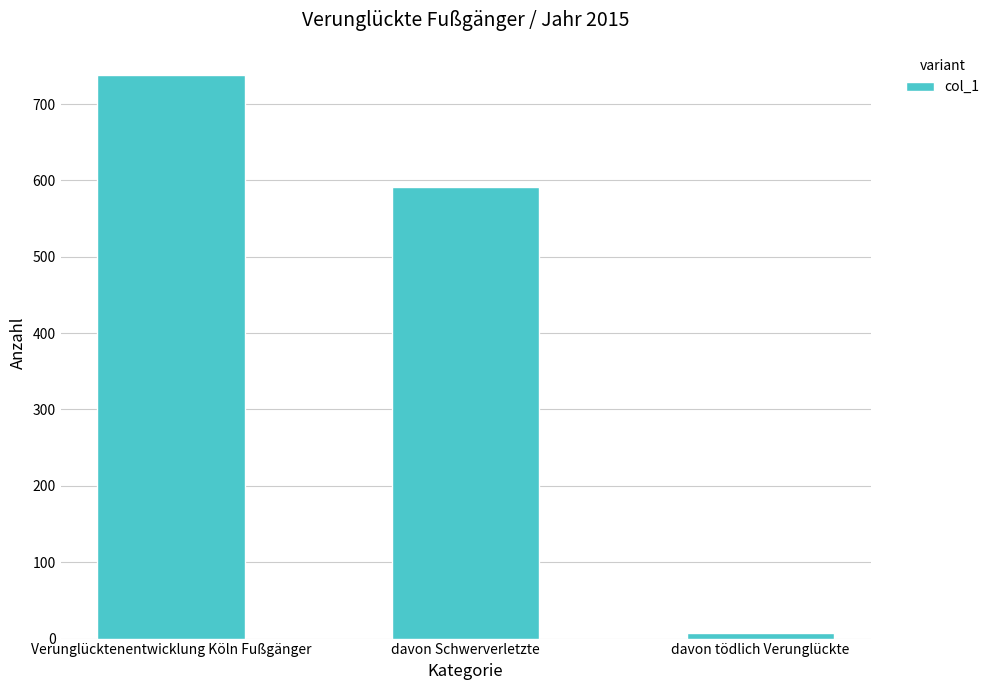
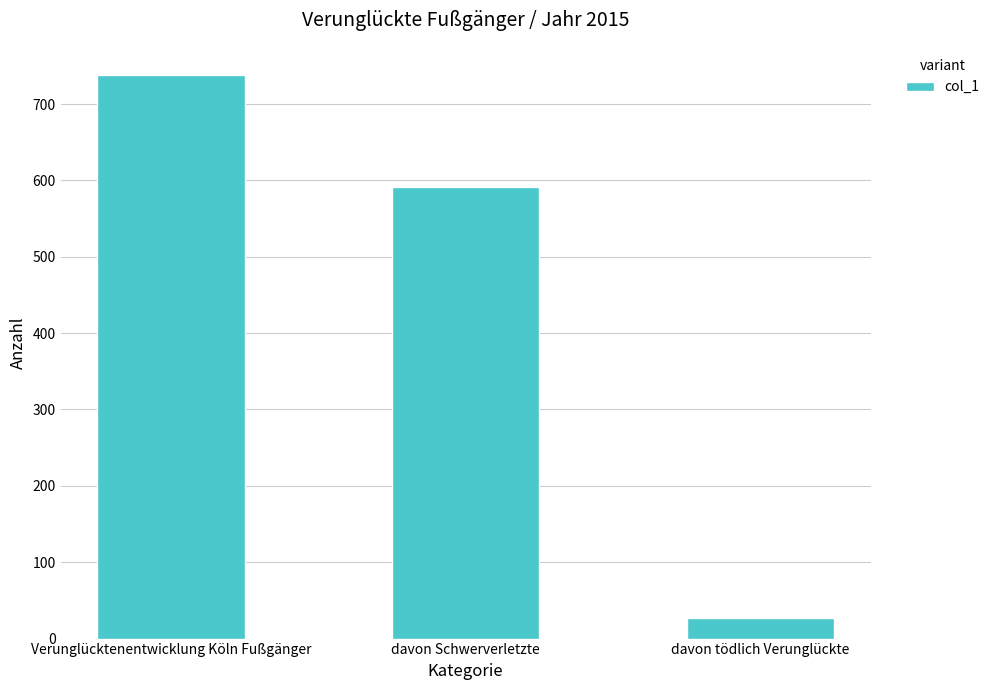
davon tödlich Verunglückte: 10 -> 30
